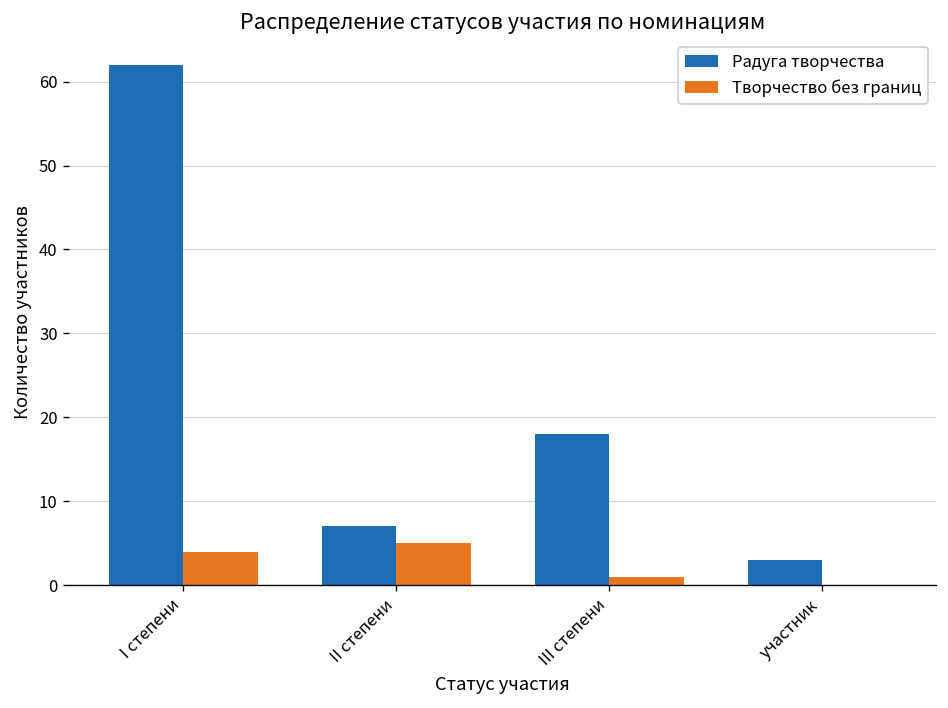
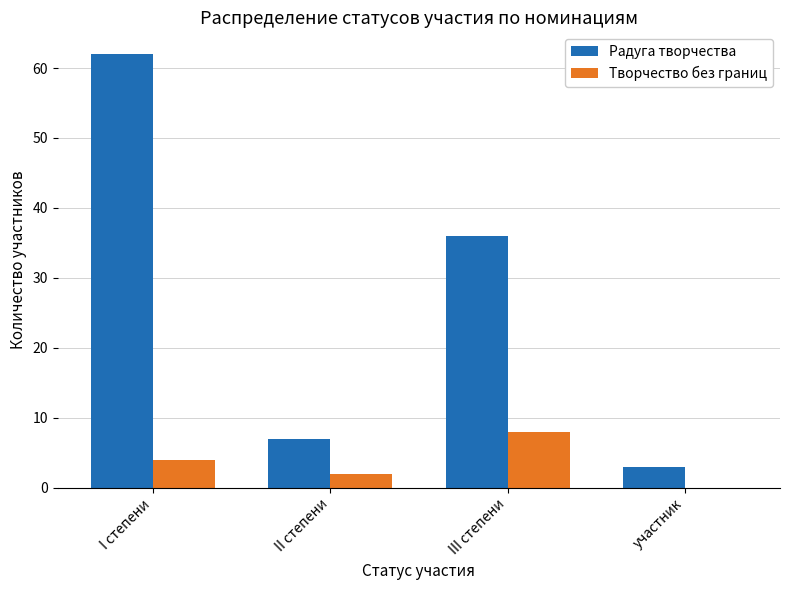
Творчество без границ, II степени: 5 -> 2
Радуга творчества, III степени: 18 -> 36
Творчество без границ, III степени: 1 -> 8
